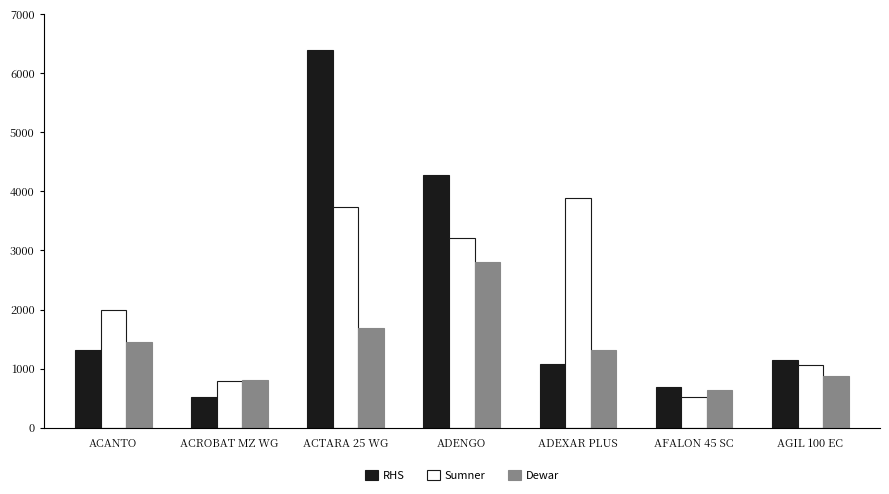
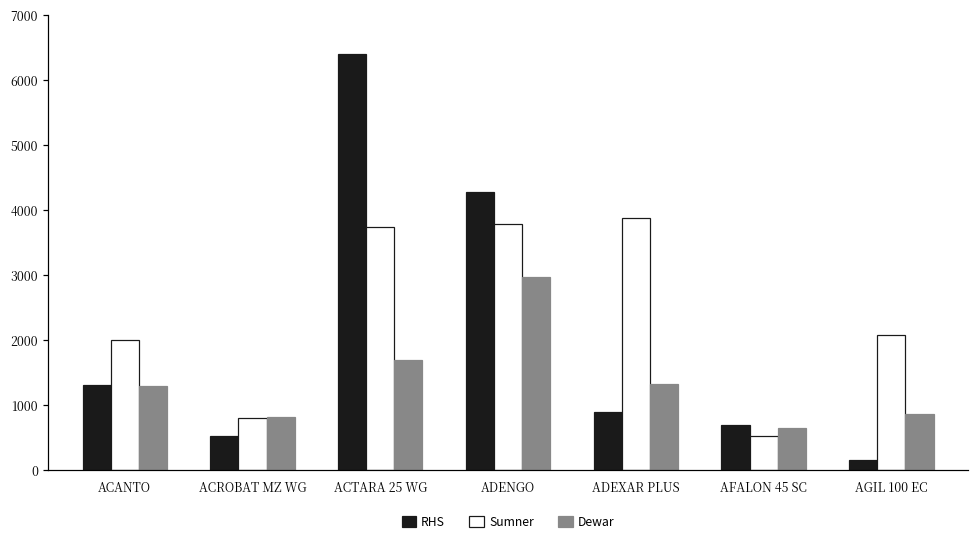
Dewar, ACANTO: 1500 -> 1300
Sumner, ADENGO: 3200 -> 3800
Dewar, ADENGO: 2800 -> 3000
RHS, ADEXAR PLUS: 1100 -> 900
RHS, AGIL 100 EC: 1100 -> 200
Sumner, AGIL 100 EC: 1100 -> 2100
